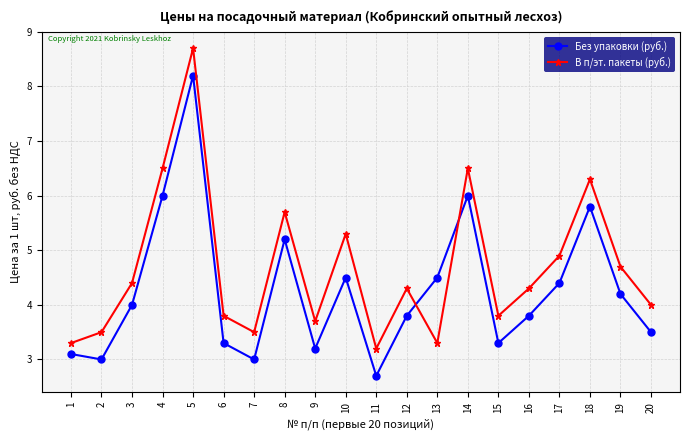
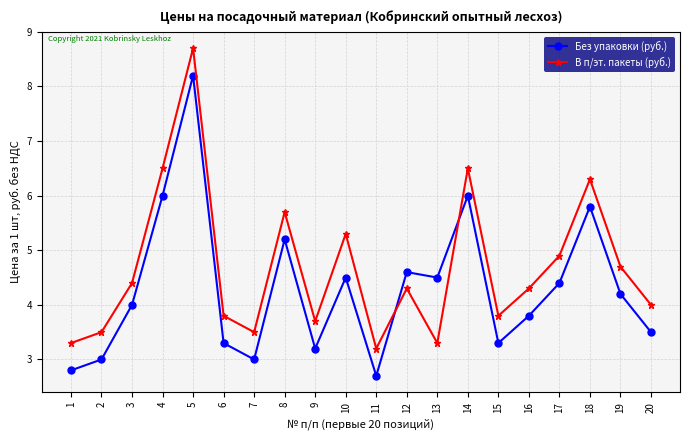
Без упаковки (руб.), 1: 3.1 -> 2.8
Без упаковки (руб.), 12: 3.8 -> 4.6
